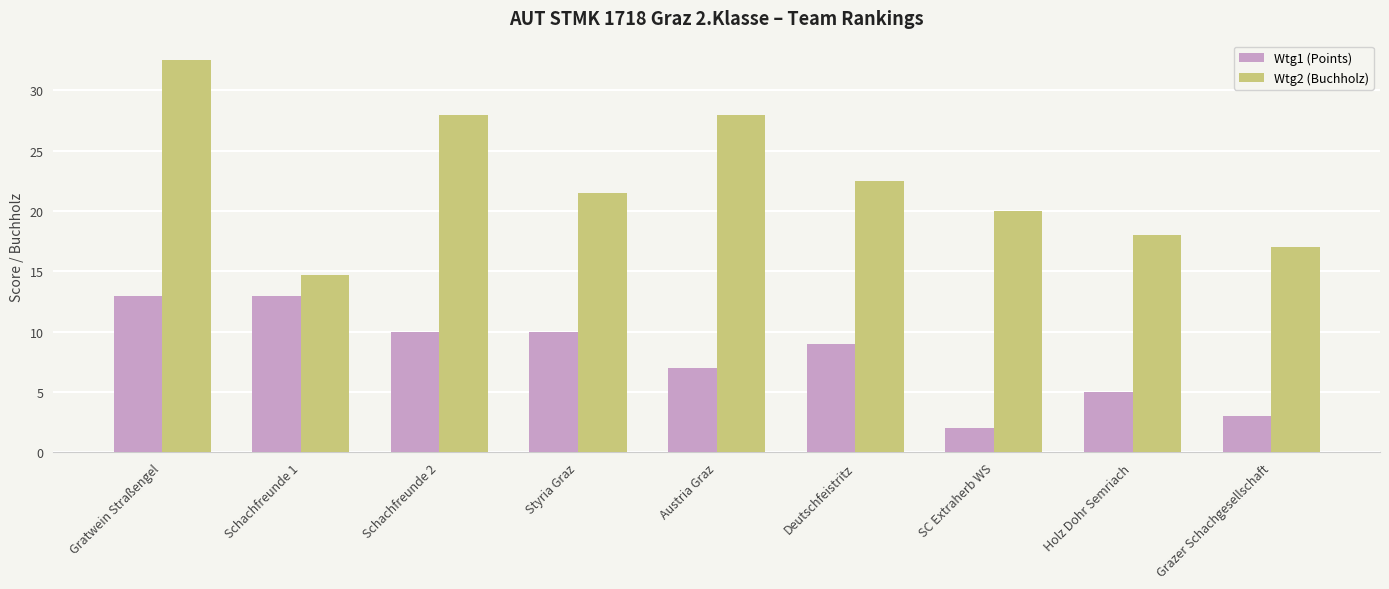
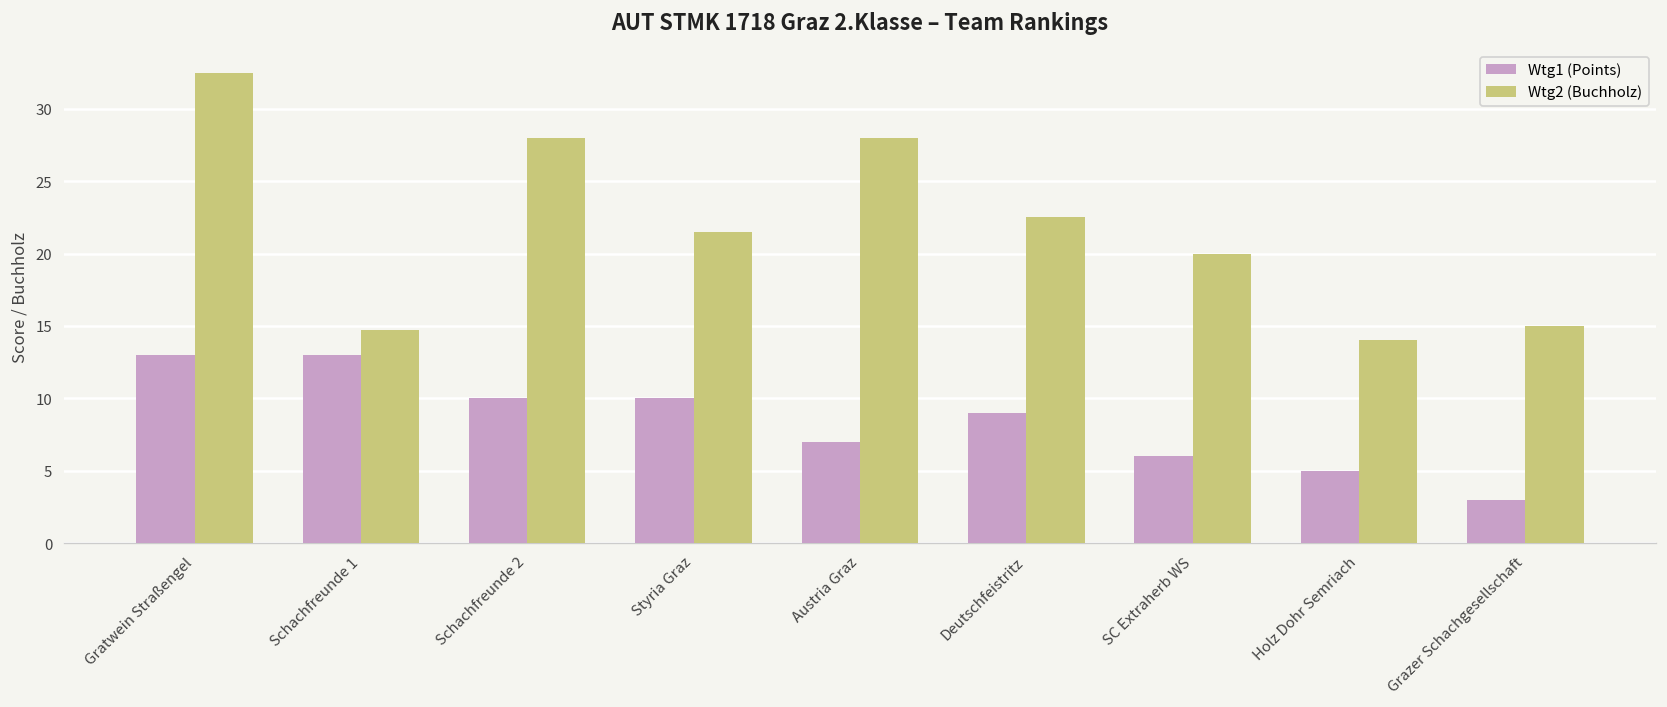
Wtg1 (Points), SC Extraherb WS: 2 -> 6
Wtg2 (Buchholz), Holz Dohr Semriach: 18 -> 14
Wtg2 (Buchholz), Grazer Schachgesellschaft: 17 -> 15
